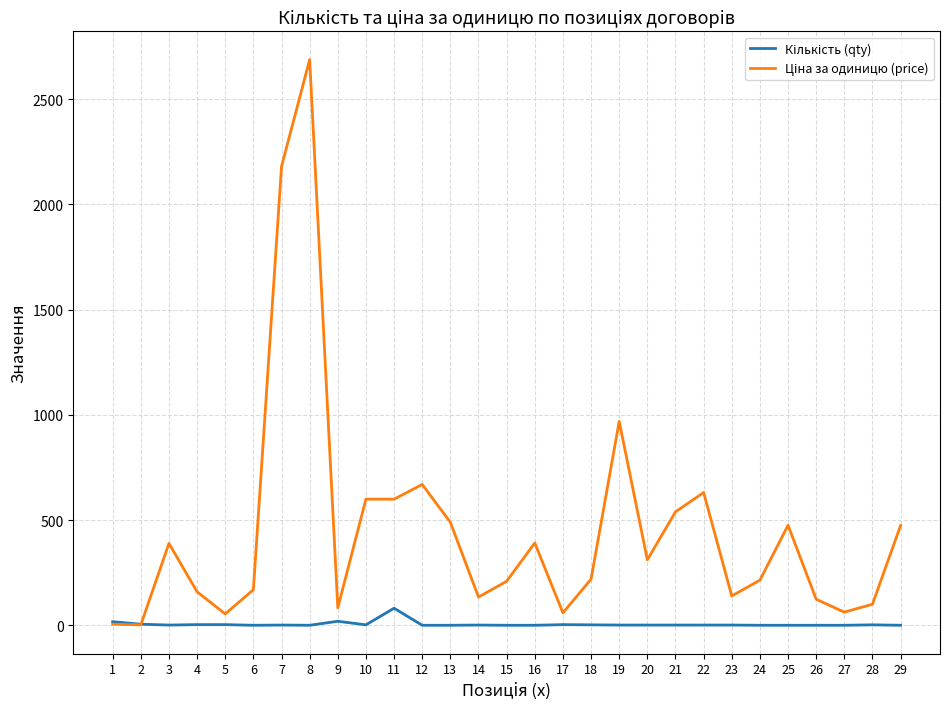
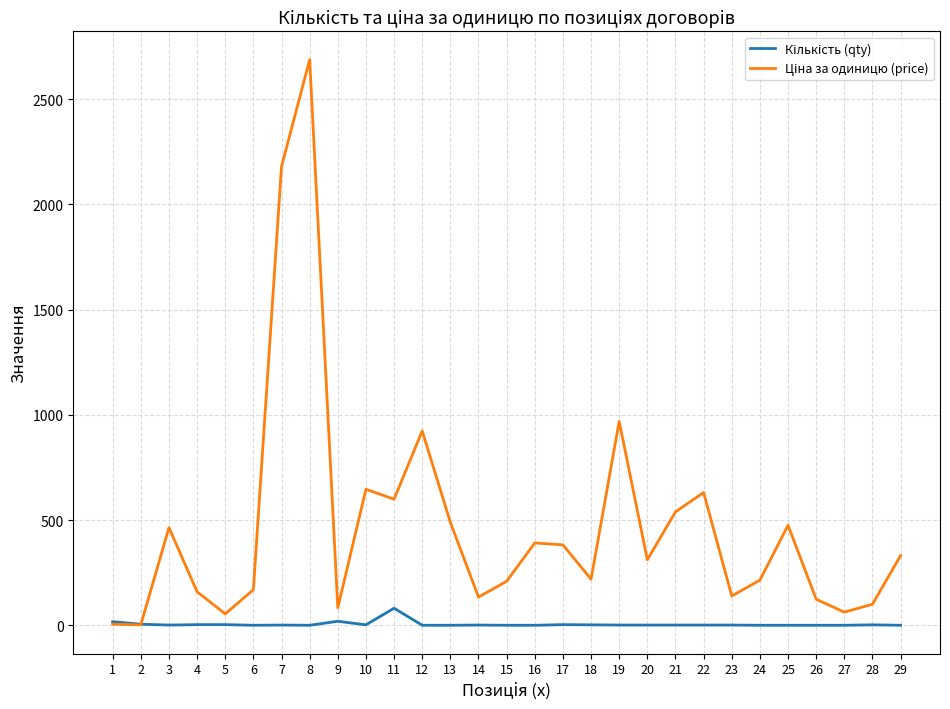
Ціна за одиницю (price), 3: 390 -> 470
Ціна за одиницю (price), 10: 600 -> 650
Ціна за одиницю (price), 12: 670 -> 920
Ціна за одиницю (price), 17: 60 -> 380
Ціна за одиницю (price), 29: 480 -> 330
